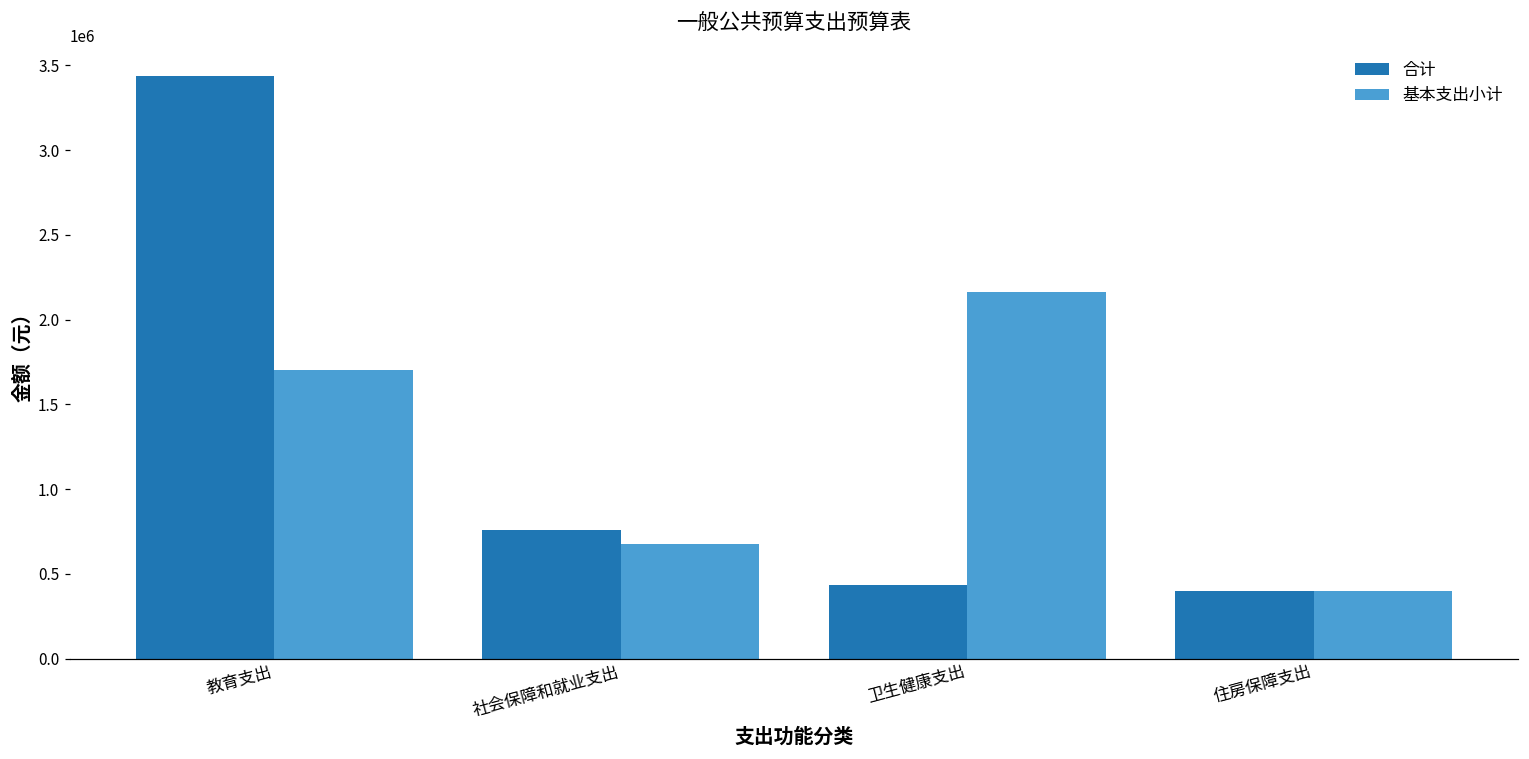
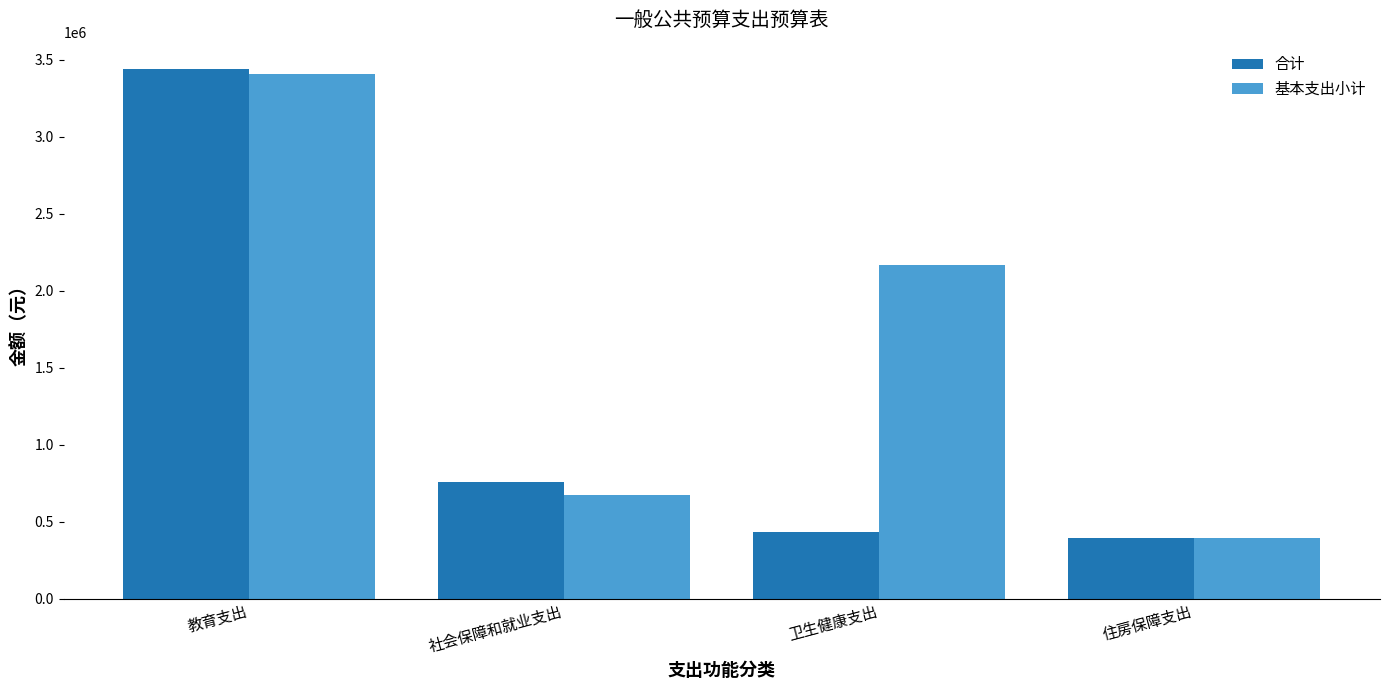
基本支出小计, 教育支出: 1710000 -> 3400000
